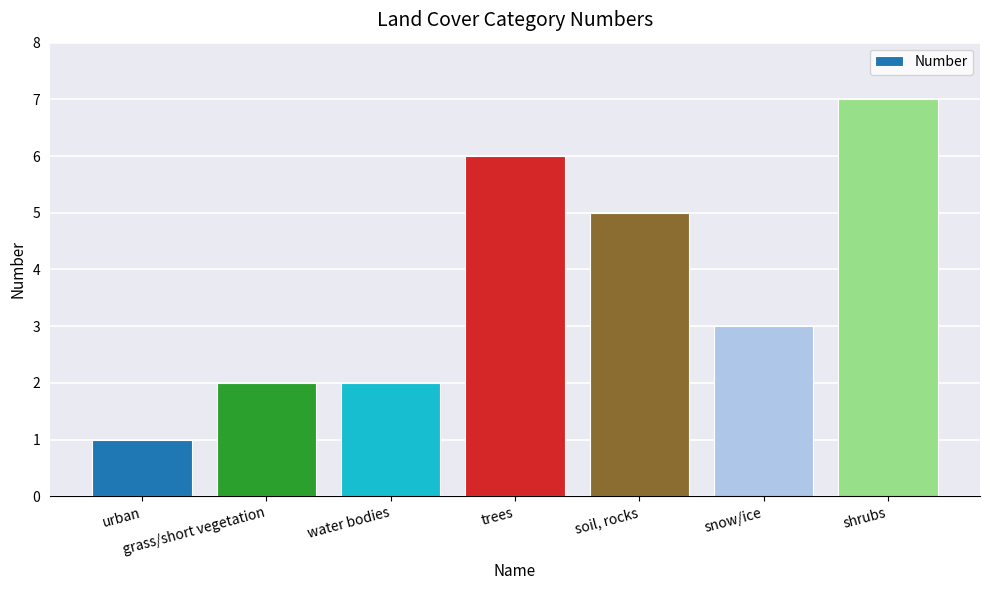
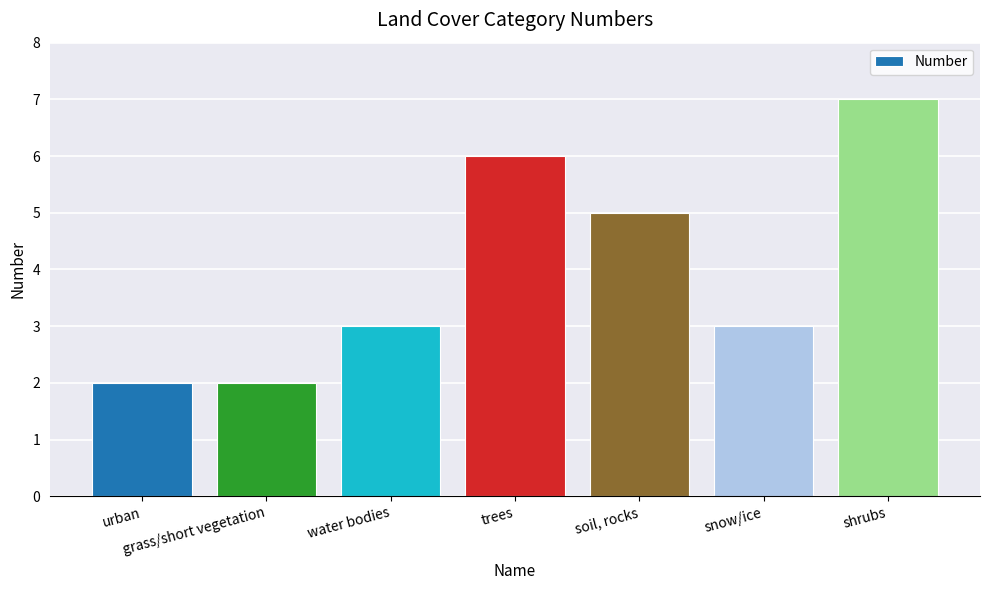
urban: 1 -> 2
water bodies: 2 -> 3
